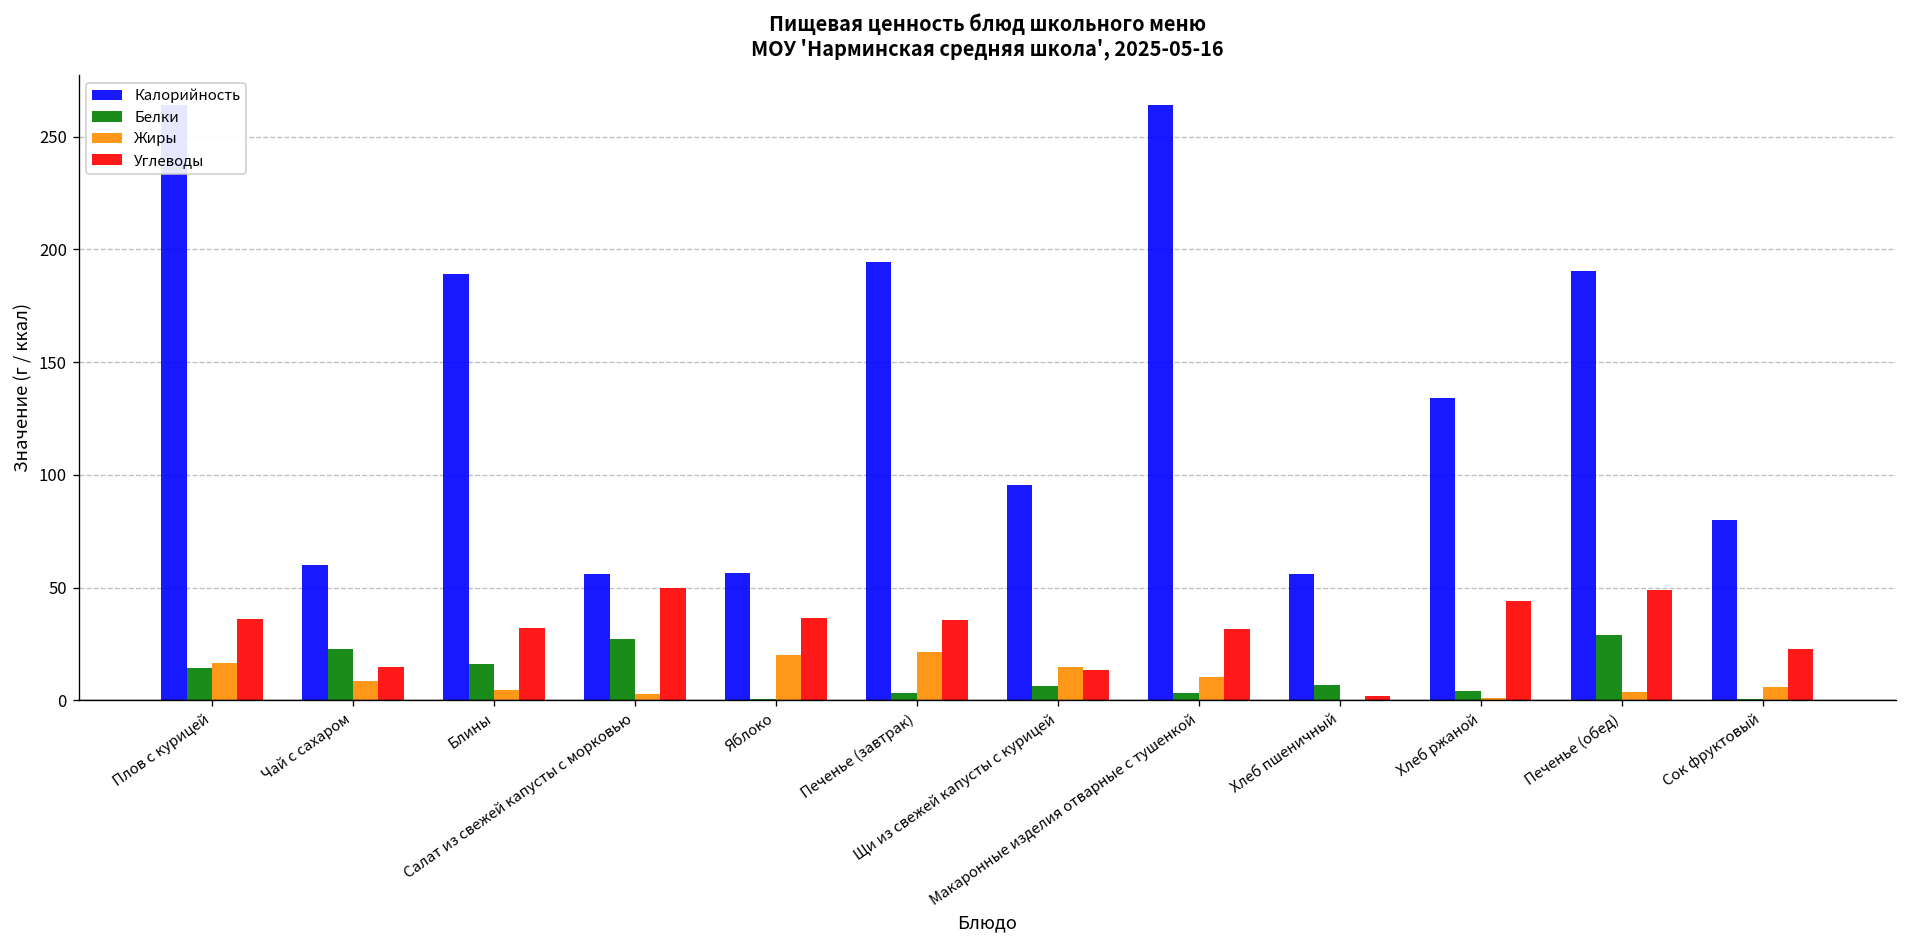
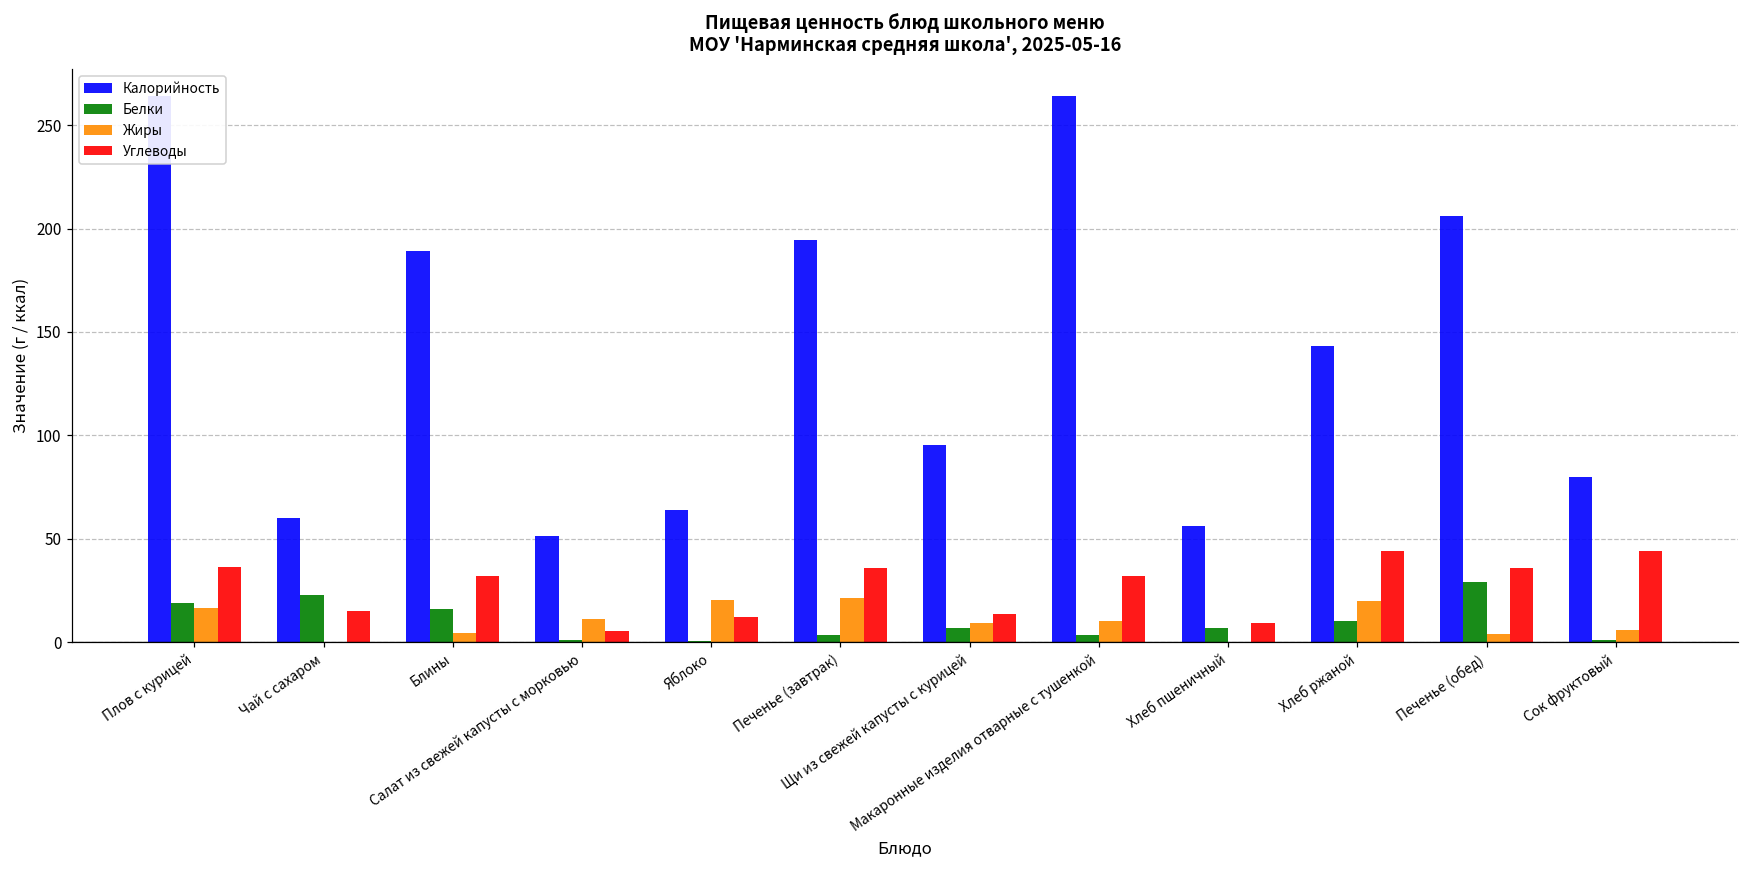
Белки, Плов с курицей: 14 -> 19
Жиры, Чай с сахаром: 9 -> 0
Калорийность, Салат из свежей капусты с морковью: 56 -> 52
Белки, Салат из свежей капусты с морковью: 27 -> 1
Жиры, Салат из свежей капусты с морковью: 3 -> 11
Углеводы, Салат из свежей капусты с морковью: 50 -> 5
Калорийность, Яблоко: 56 -> 64
Углеводы, Яблоко: 37 -> 12
Жиры, Щи из свежей капусты с курицей: 15 -> 9
Углеводы, Хлеб пшеничный: 2 -> 9
Калорийность, Хлеб ржаной: 134 -> 143
Белки, Хлеб ржаной: 4 -> 10
Жиры, Хлеб ржаной: 1 -> 20
Калорийность, Печенье (обед): 190 -> 206
Углеводы, Печенье (обед): 49 -> 36
Углеводы, Сок фруктовый: 23 -> 44
